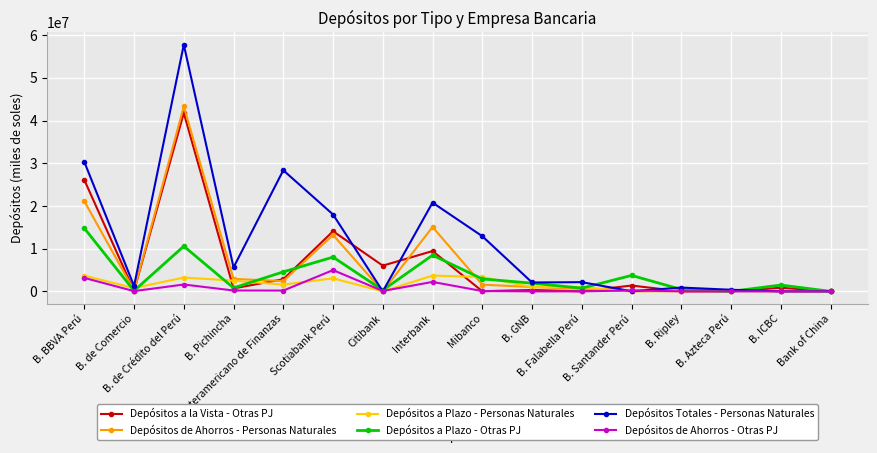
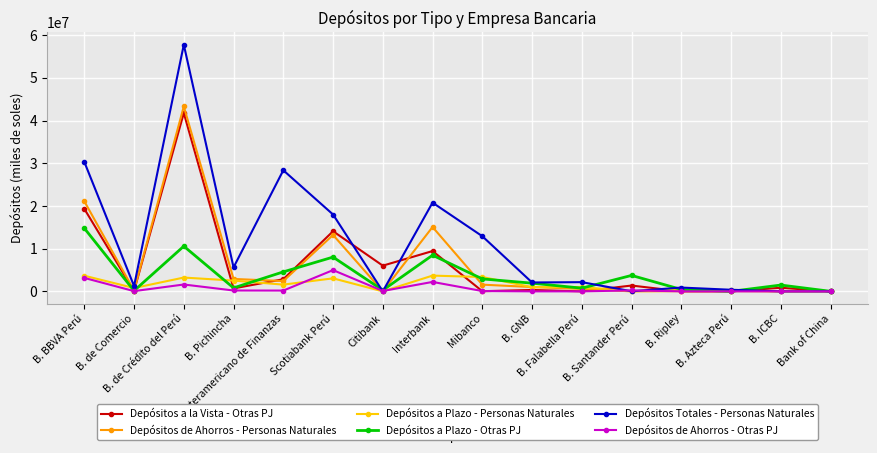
Depósitos a la Vista - Otras PJ, B. BBVA Perú: 26000000 -> 19000000
